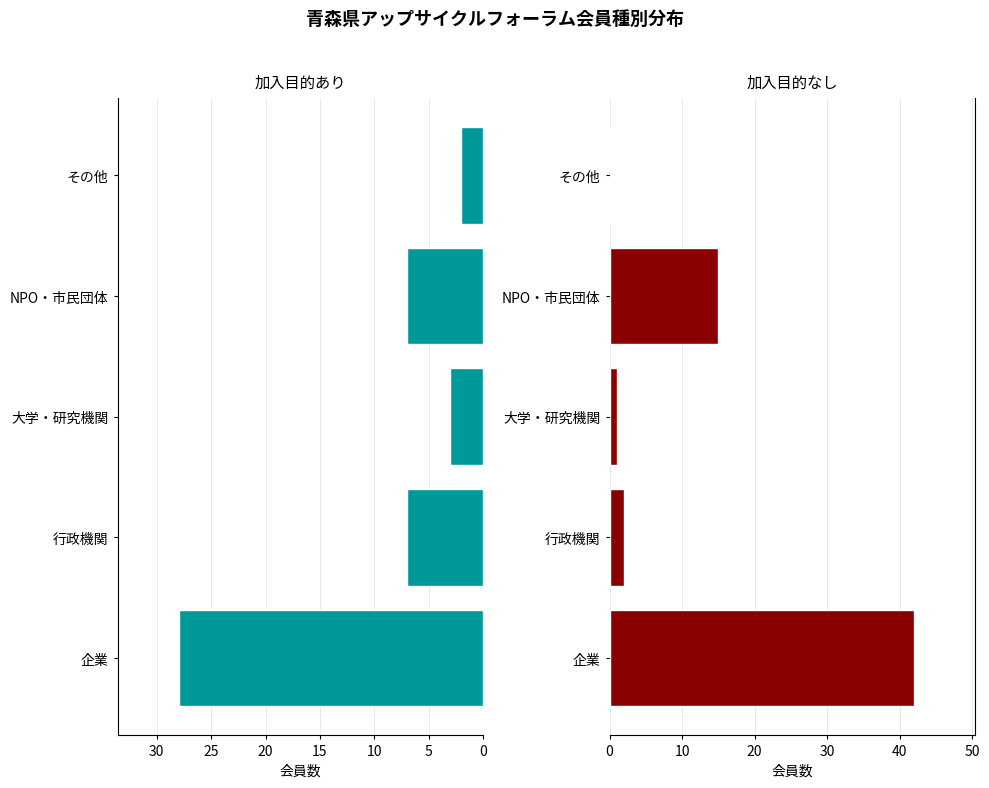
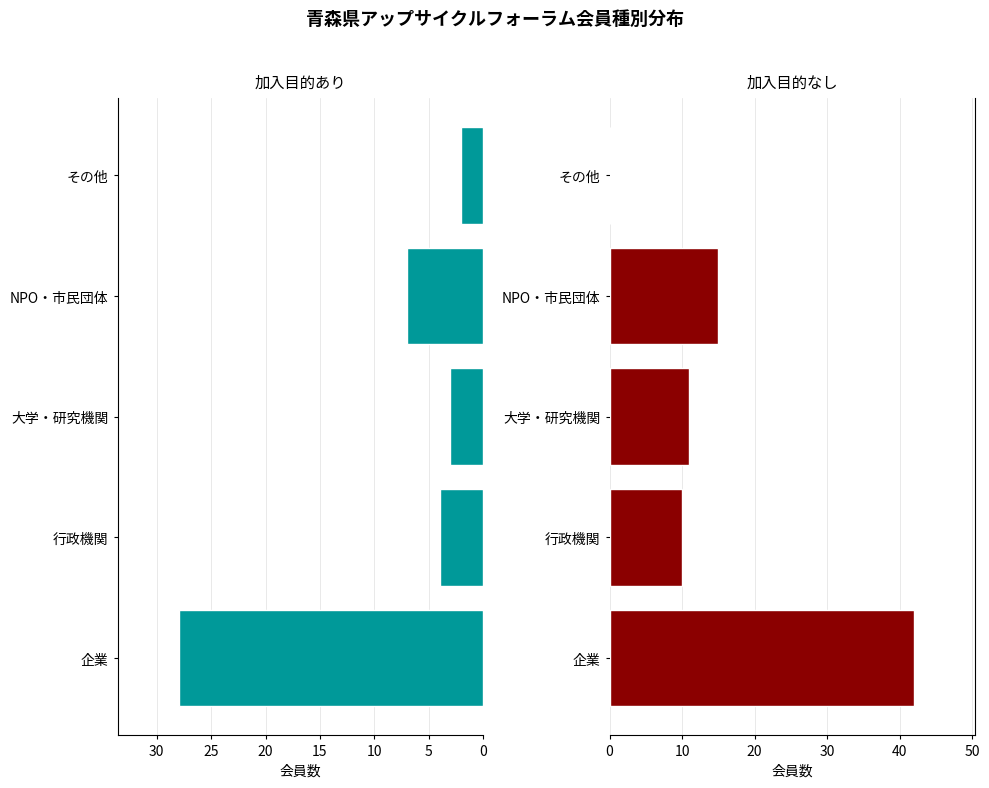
加入目的あり, 行政機関: 7 -> 4
加入目的なし, 大学・研究機関: 1 -> 11
加入目的なし, 行政機関: 2 -> 10
